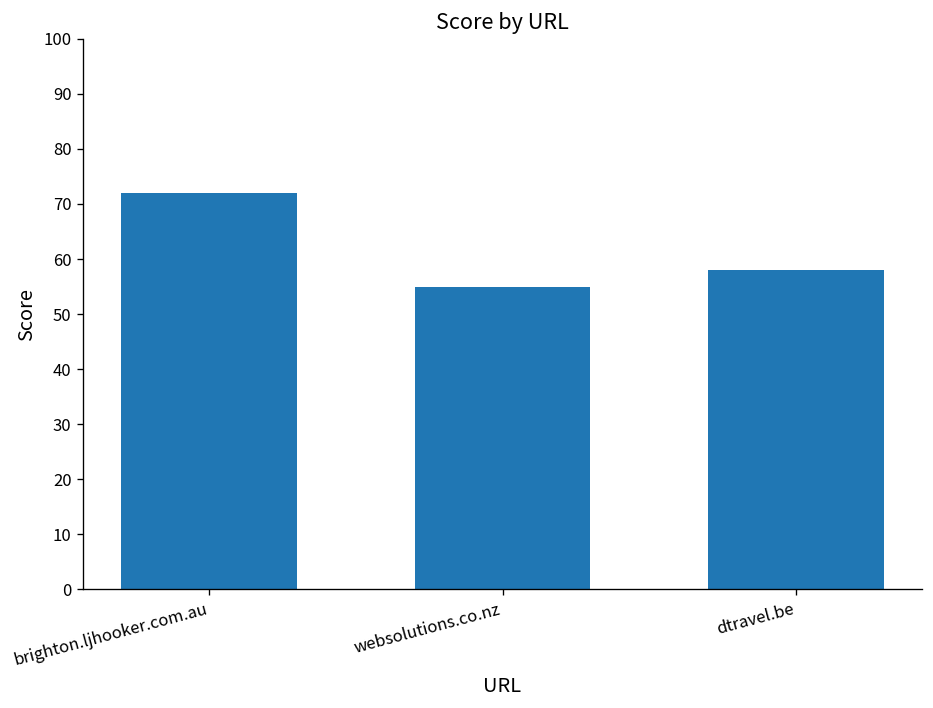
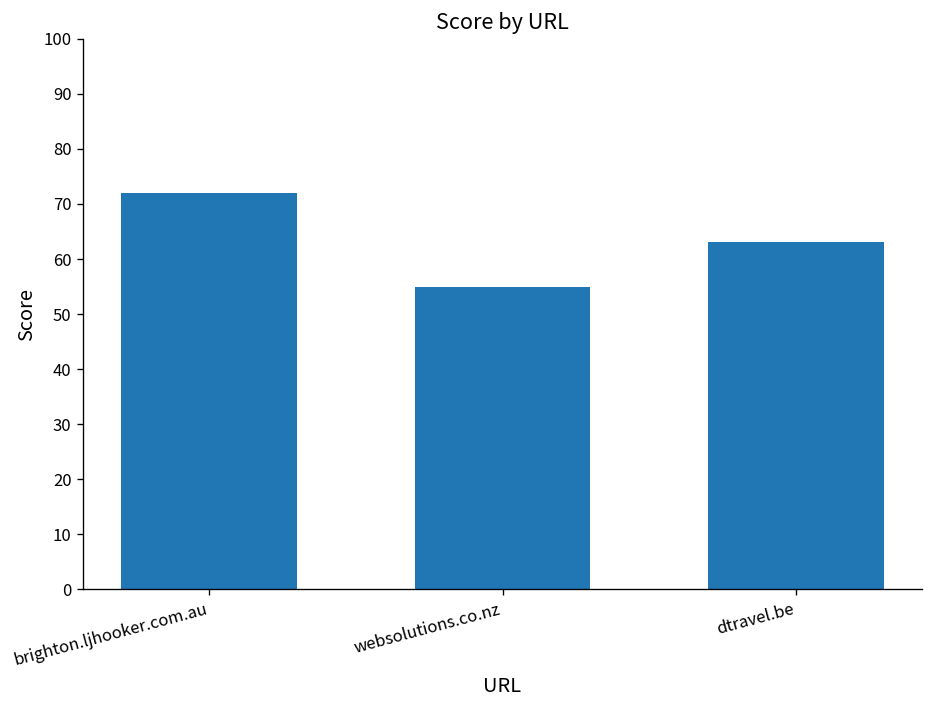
dtravel.be: 58 -> 63
